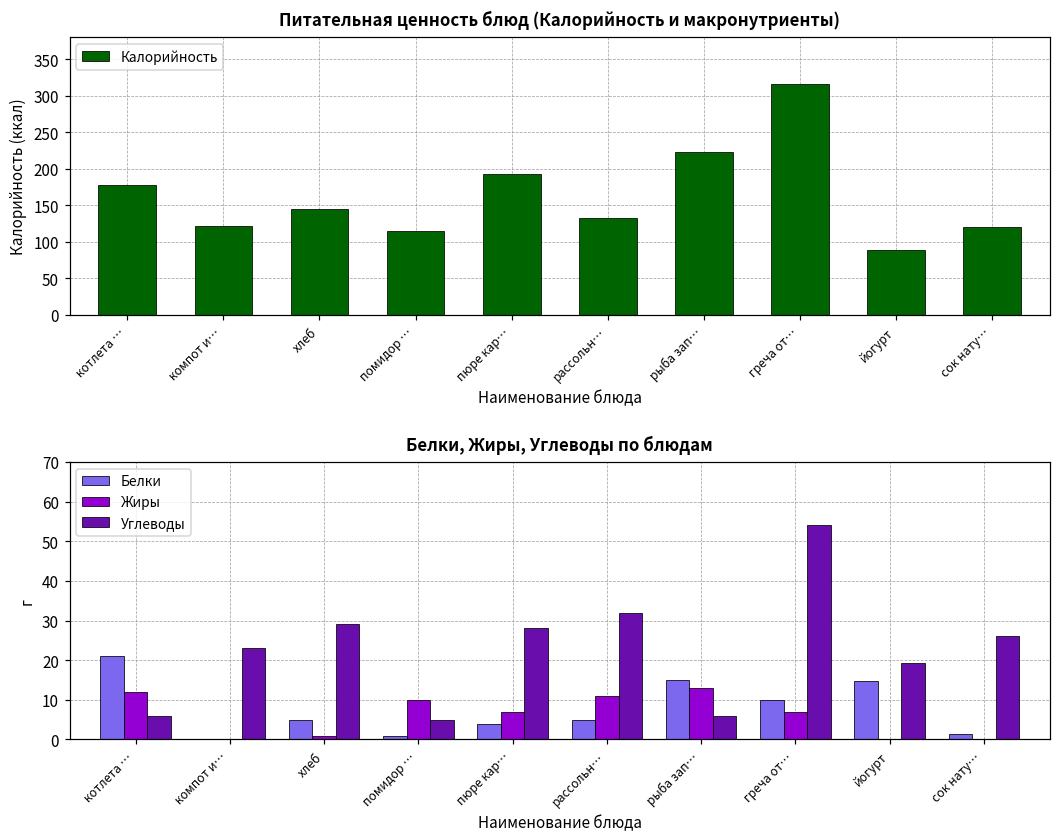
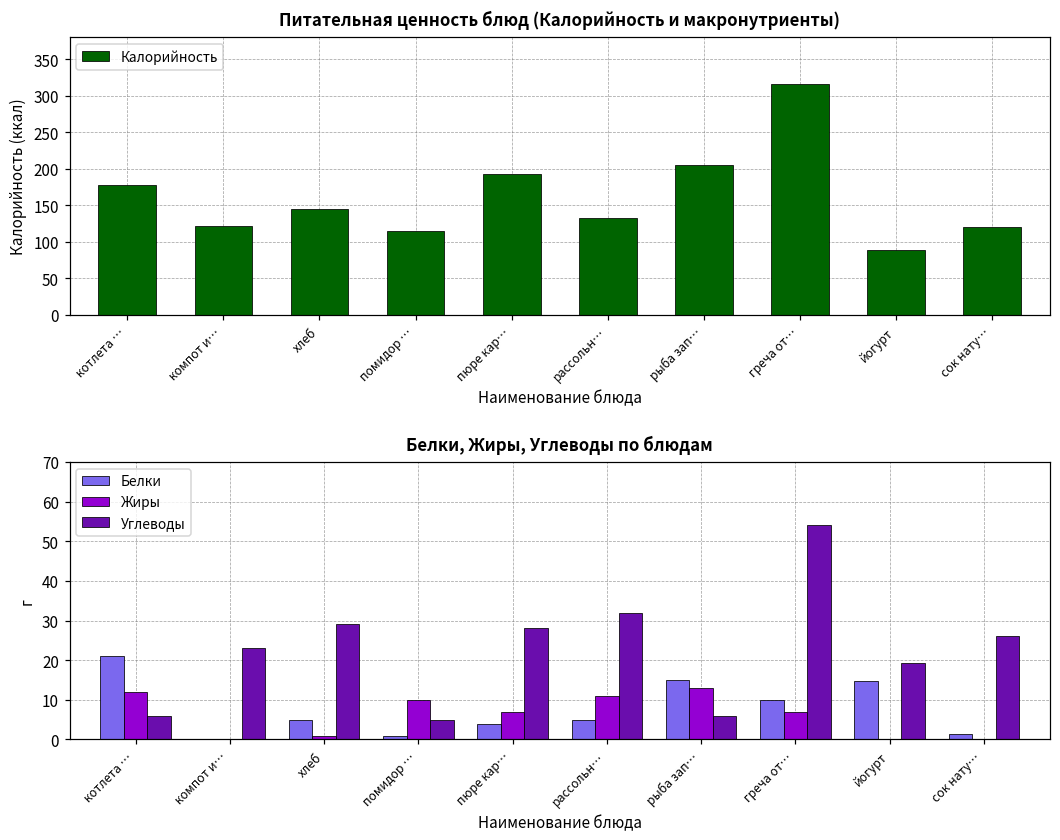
Питательная ценность блюд (Калорийность и макронутриенты), рыба зап…: 220 -> 210
